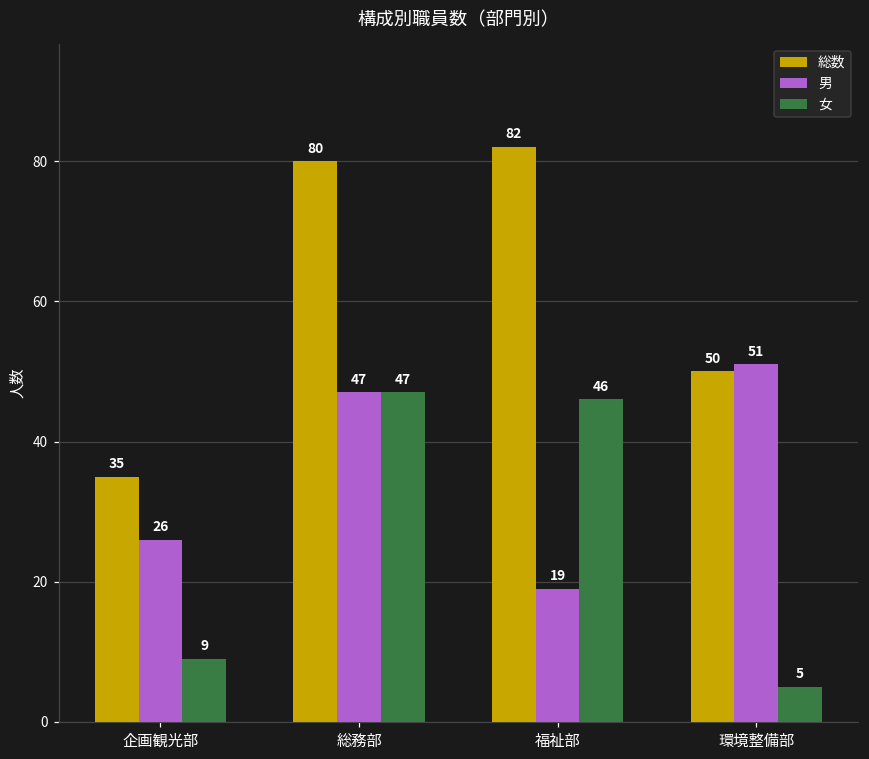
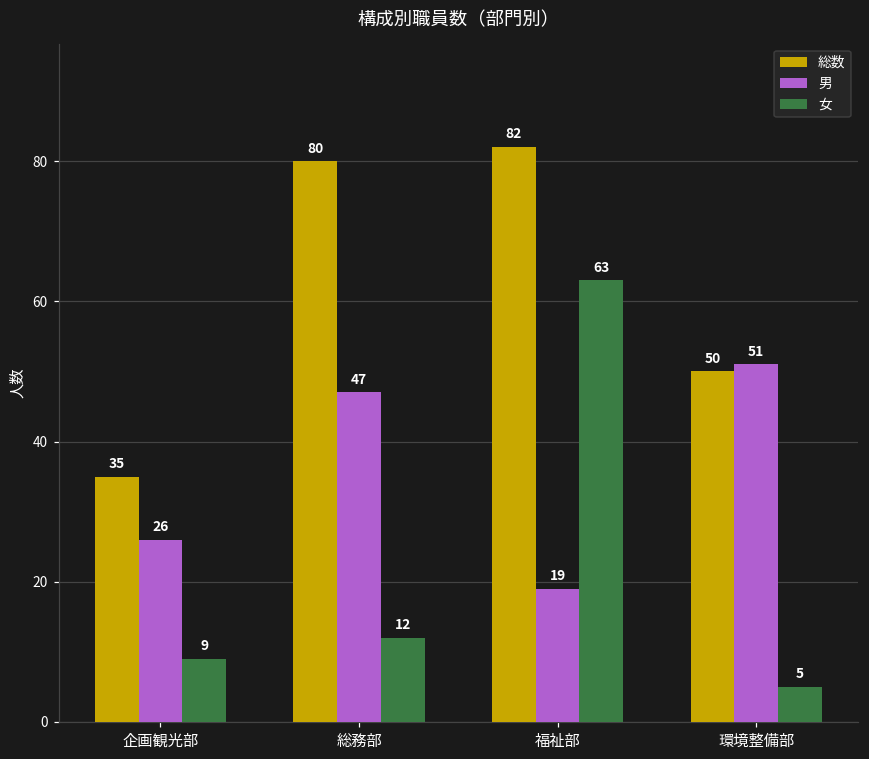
女, 総務部: 47 -> 12
女, 福祉部: 46 -> 63
